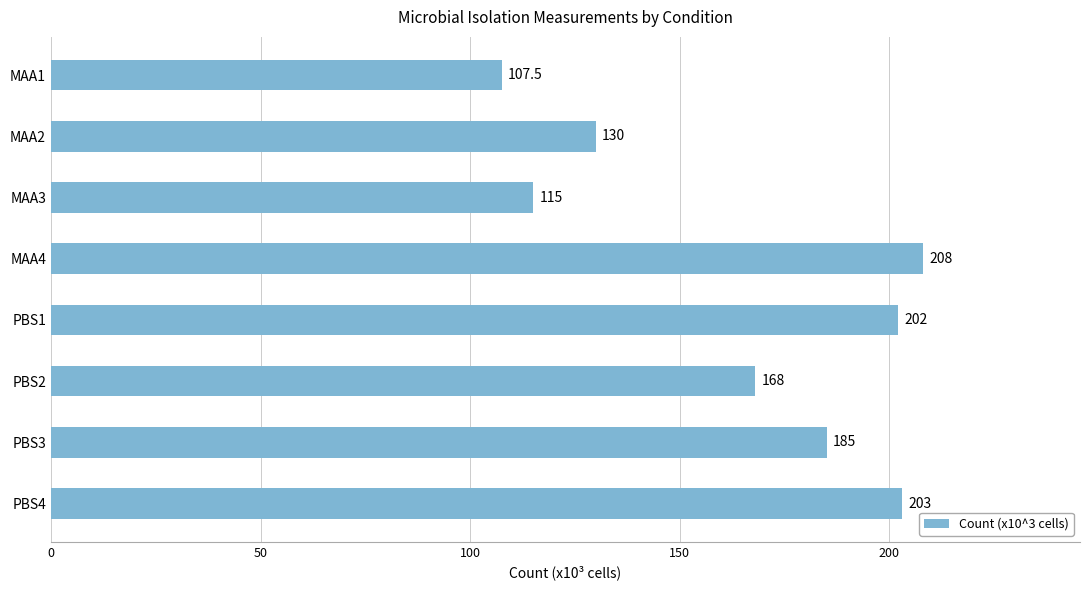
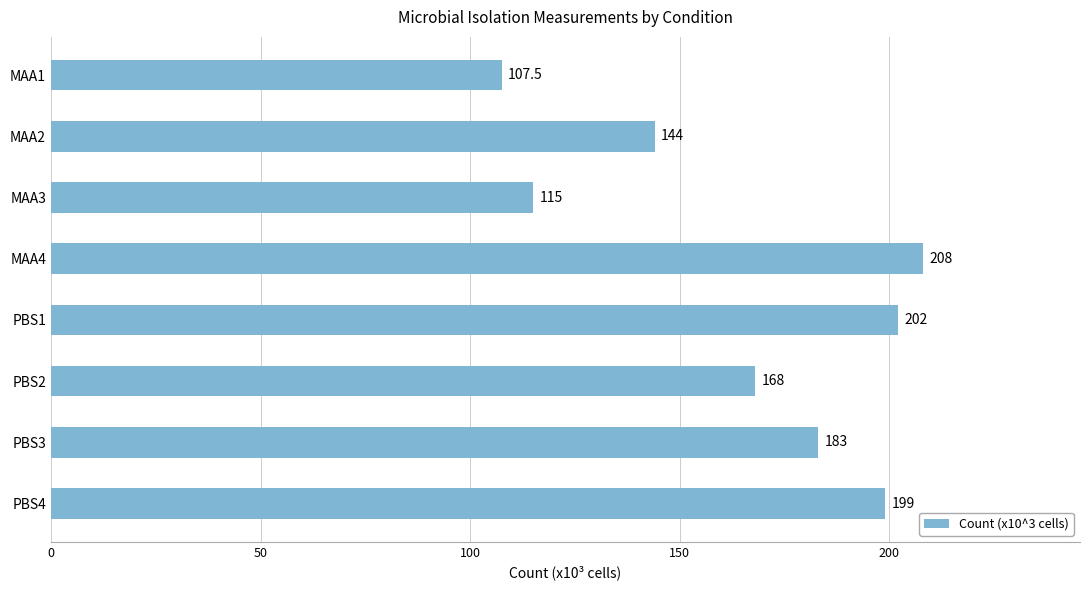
MAA2: 130 -> 144
PBS3: 185 -> 183
PBS4: 203 -> 199
